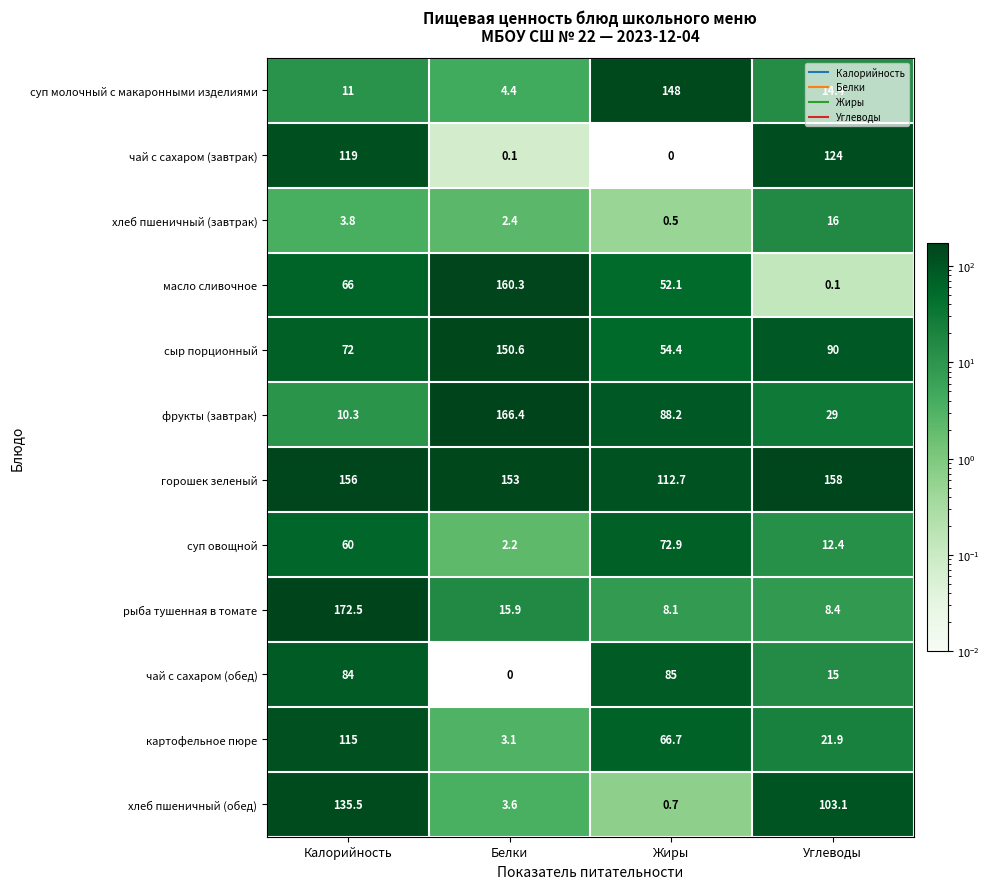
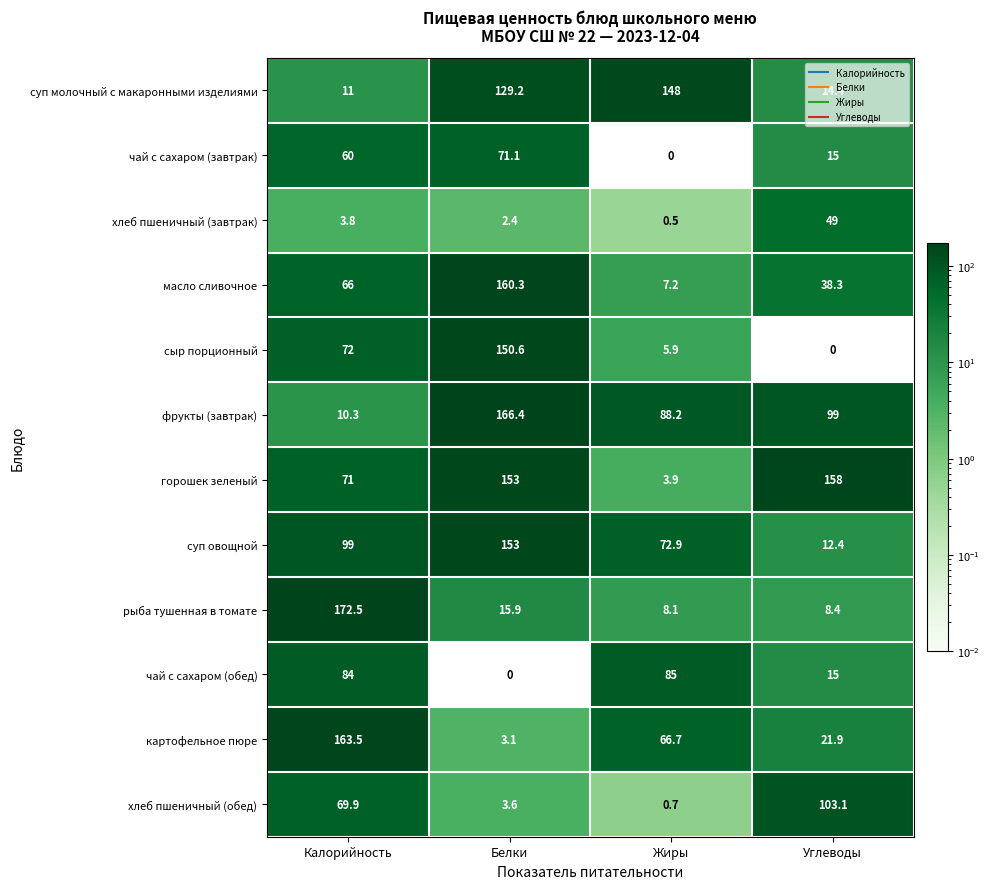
суп молочный с макаронными изделиями, Белки: 4.4 -> 129.2
чай с сахаром (завтрак), Калорийность: 119 -> 60
чай с сахаром (завтрак), Белки: 0.1 -> 71.1
чай с сахаром (завтрак), Углеводы: 124 -> 15
хлеб пшеничный (завтрак), Углеводы: 16 -> 49
масло сливочное, Жиры: 52.1 -> 7.2
масло сливочное, Углеводы: 0.1 -> 38.3
сыр порционный, Жиры: 54.4 -> 5.9
сыр порционный, Углеводы: 90 -> 0
фрукты (завтрак), Углеводы: 29 -> 99
горошек зеленый, Калорийность: 156 -> 71
горошек зеленый, Жиры: 112.7 -> 3.9
суп овощной, Калорийность: 60 -> 99
суп овощной, Белки: 2.2 -> 153
картофельное пюре, Калорийность: 115 -> 163.5
хлеб пшеничный (обед), Калорийность: 135.5 -> 69.9
